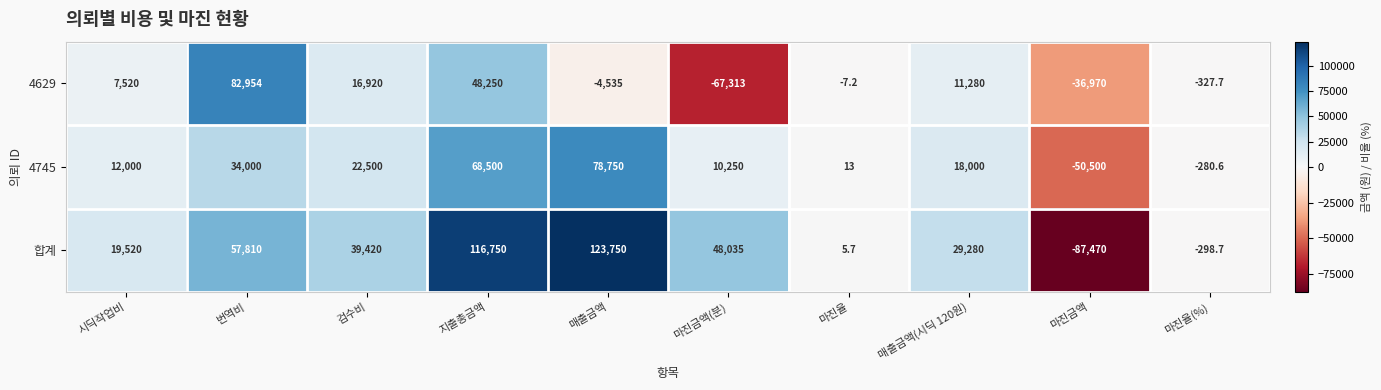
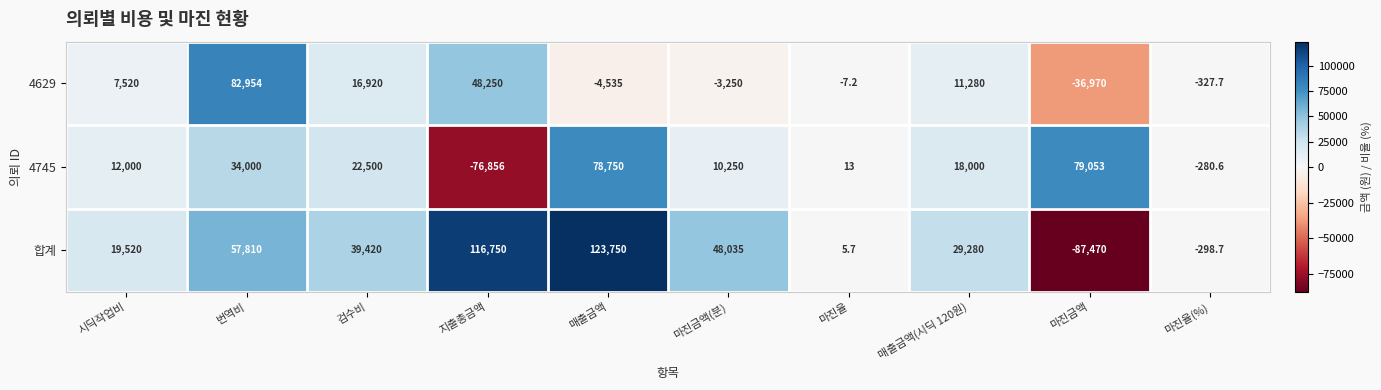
4629, 마진금액(분): -67,313 -> -3,250
4745, 지출총금액: 68,500 -> -76,856
4745, 마진금액: -50,500 -> 79,053
